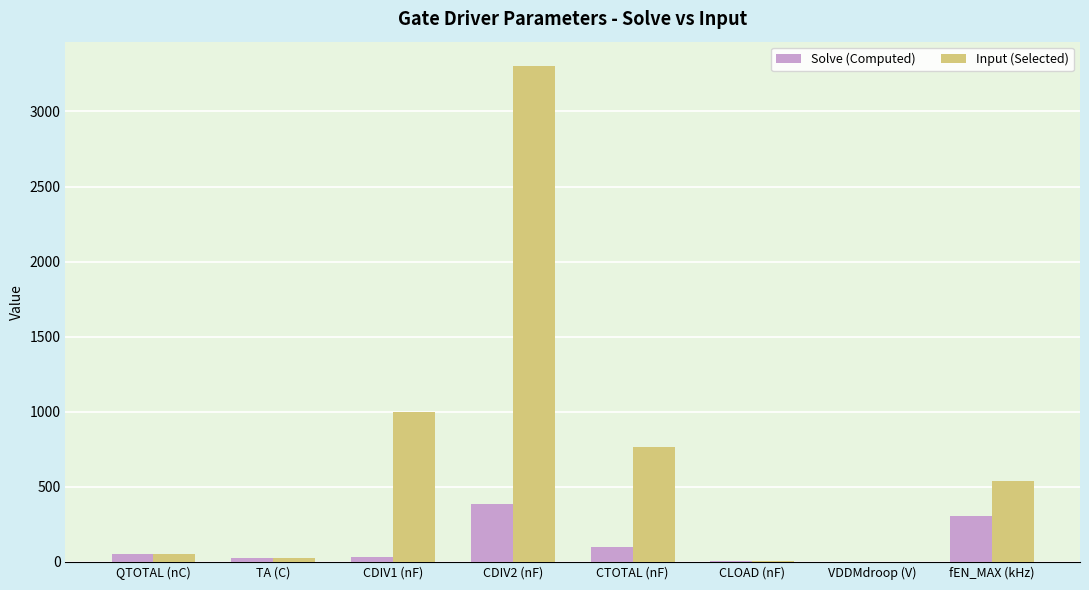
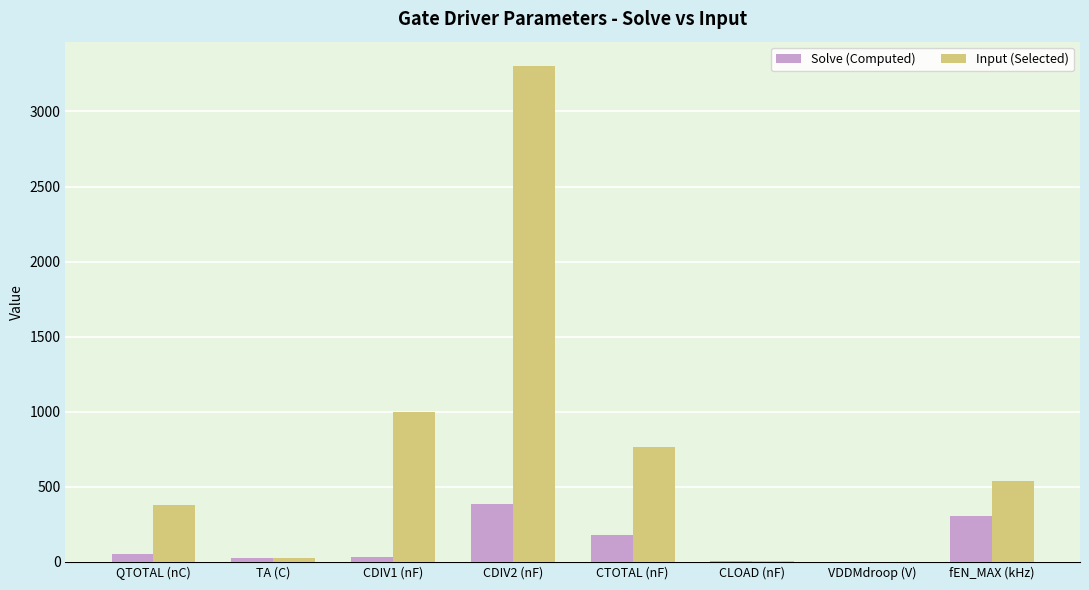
Input (Selected), QTOTAL (nC): 50 -> 380
Solve (Computed), CTOTAL (nF): 100 -> 180
